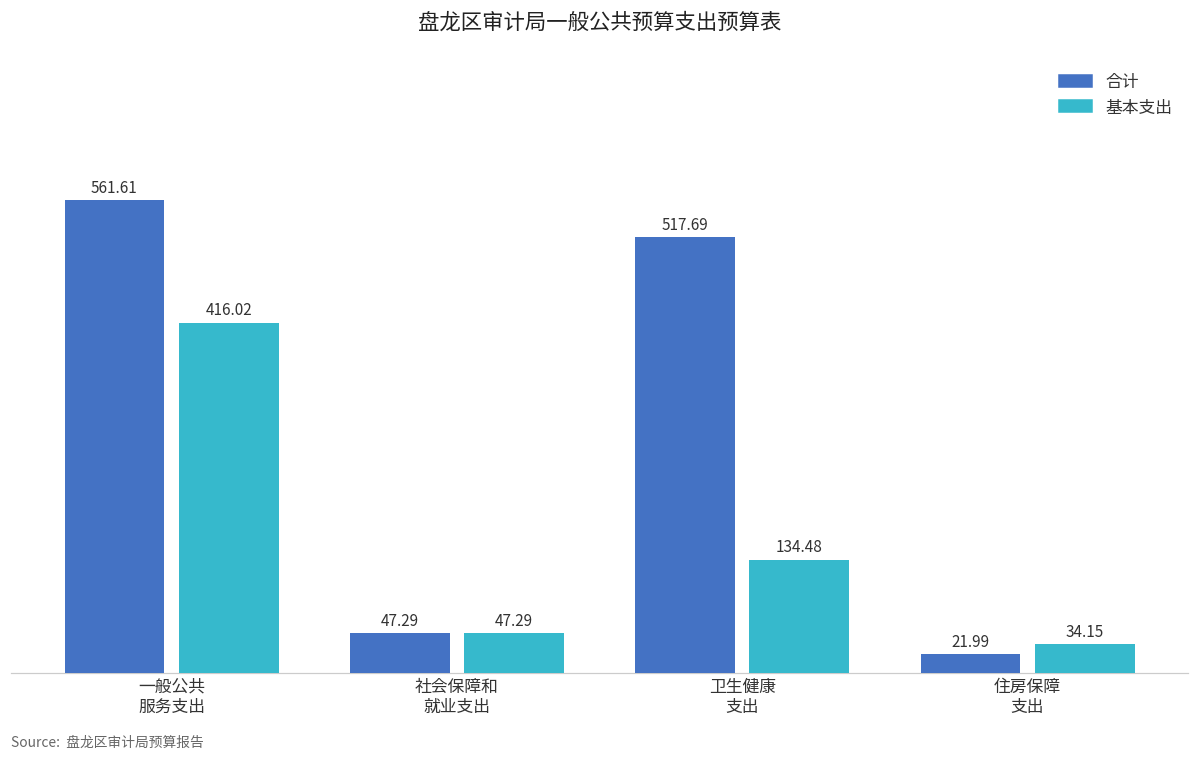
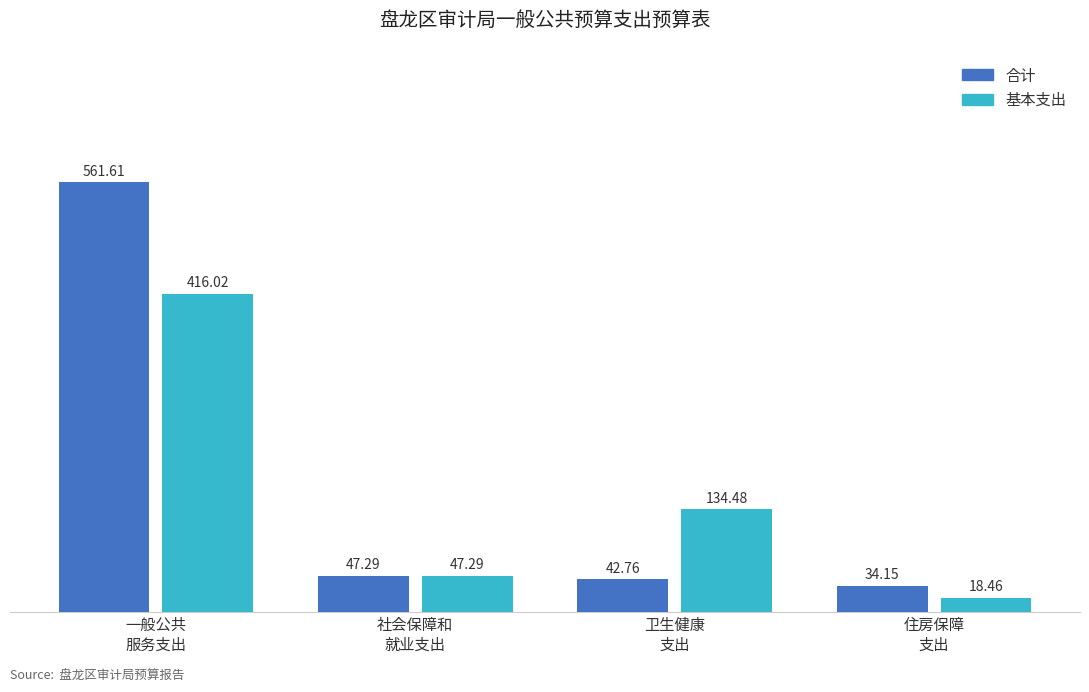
合计, 卫生健康 支出: 517.69 -> 42.76
合计, 住房保障 支出: 21.99 -> 34.15
基本支出, 住房保障 支出: 34.15 -> 18.46
